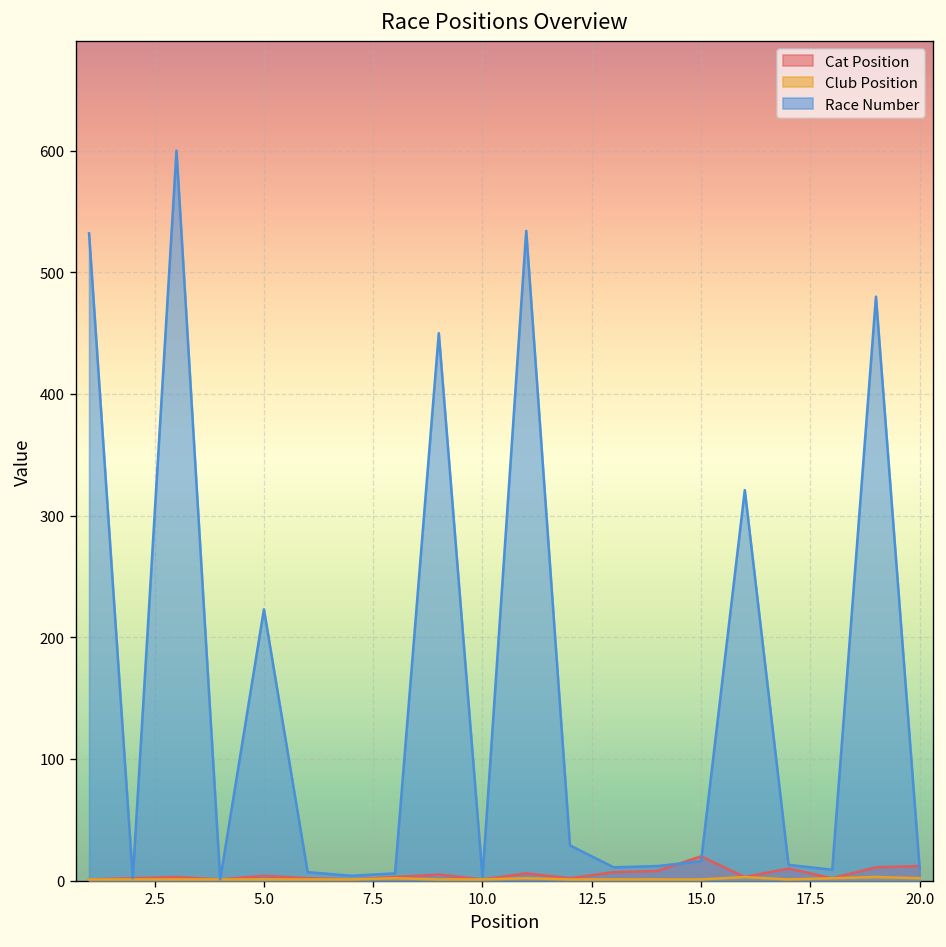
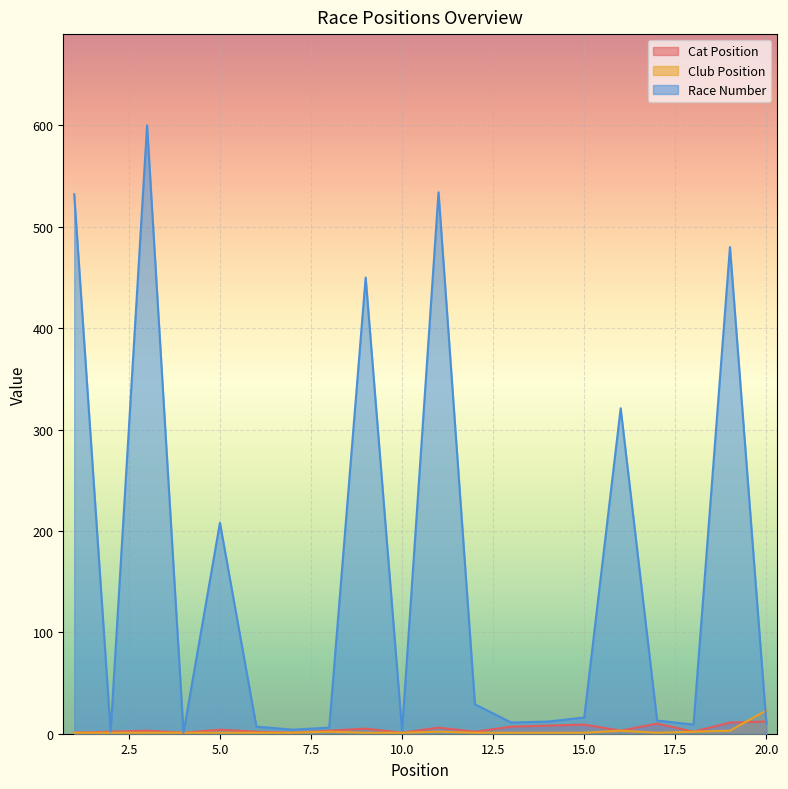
Race Number, 5.0: 223 -> 208
Cat Position, 15.0: 20 -> 9
Club Position, 20.0: 2 -> 23
